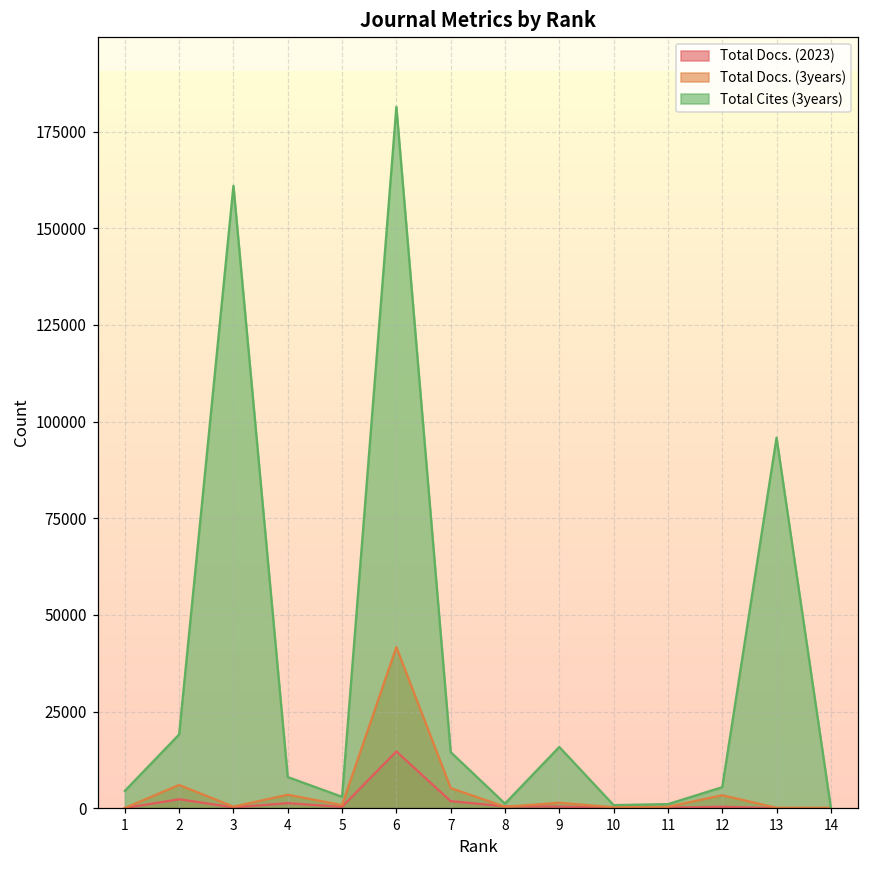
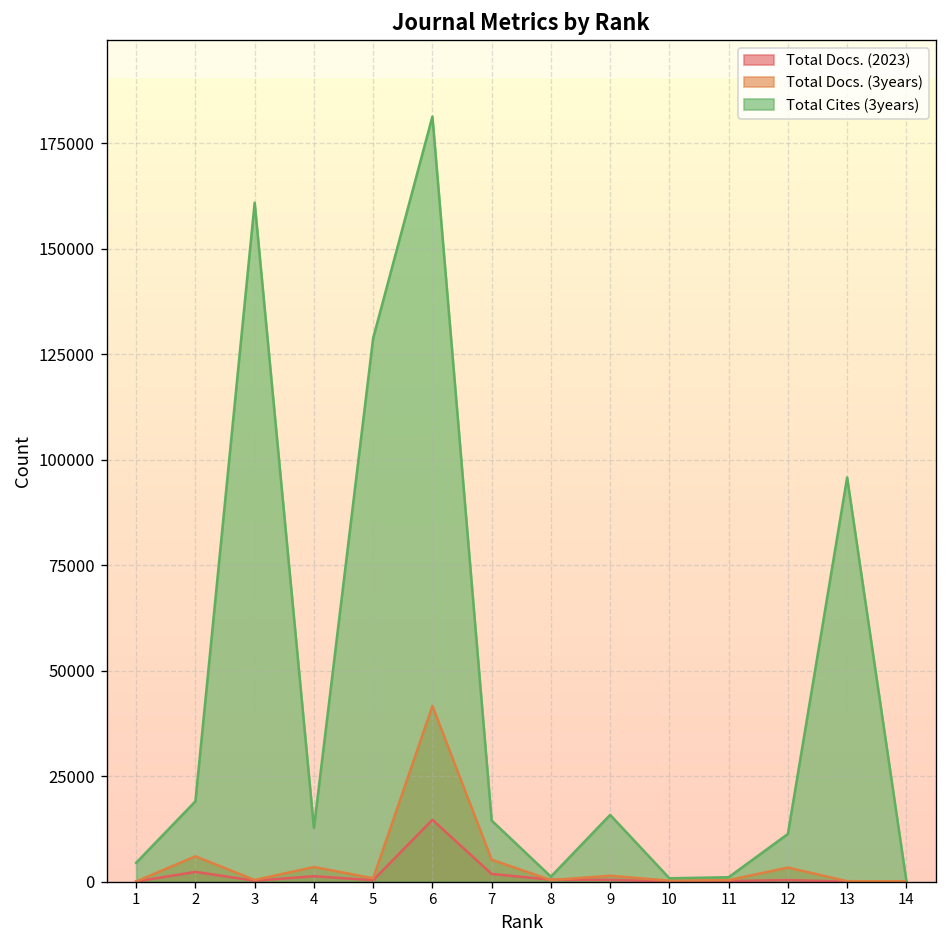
Total Cites (3years), 4: 8000 -> 13000
Total Cites (3years), 5: 3000 -> 129000
Total Cites (3years), 12: 5000 -> 11000
